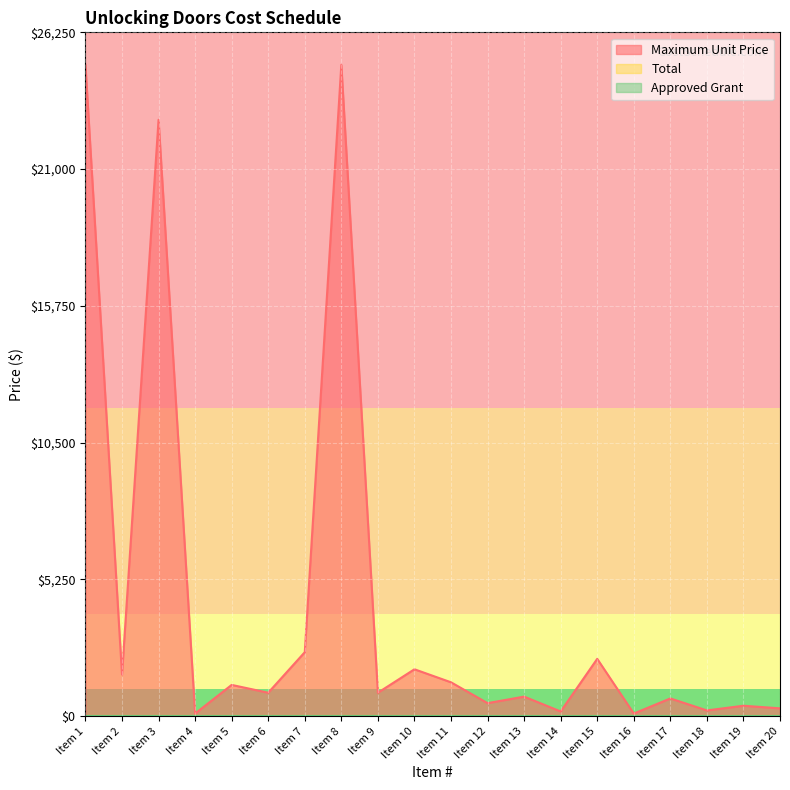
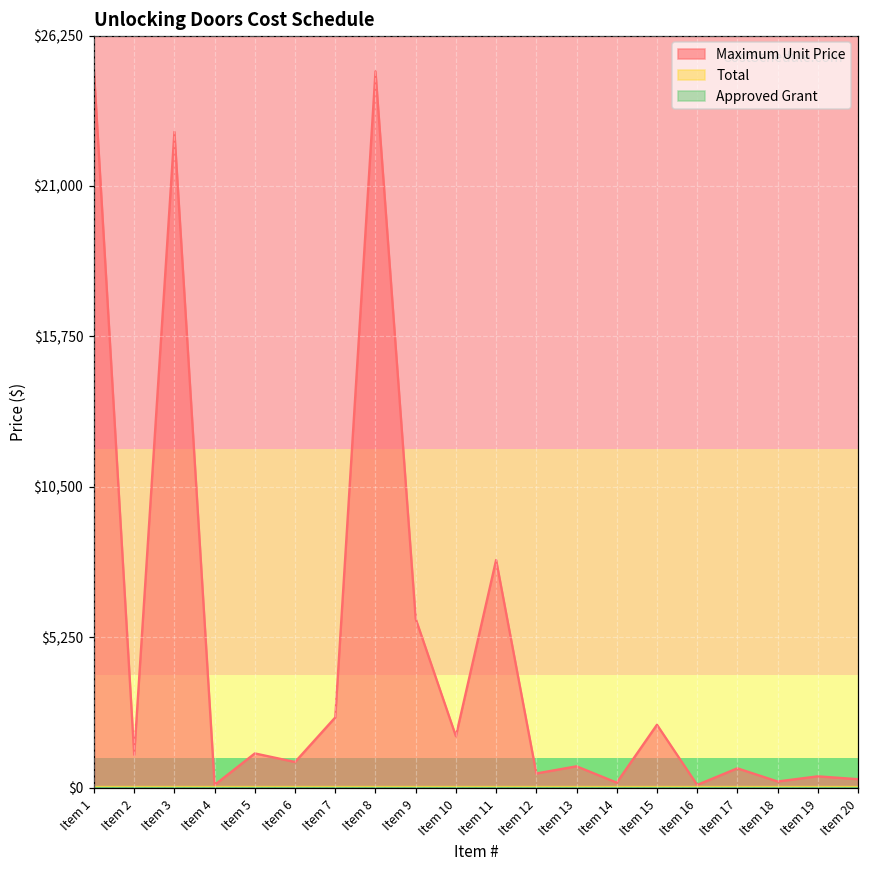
Maximum Unit Price, Item 2: $1,600 -> $1,200
Maximum Unit Price, Item 9: $900 -> $5,900
Maximum Unit Price, Item 11: $1,300 -> $8,000
